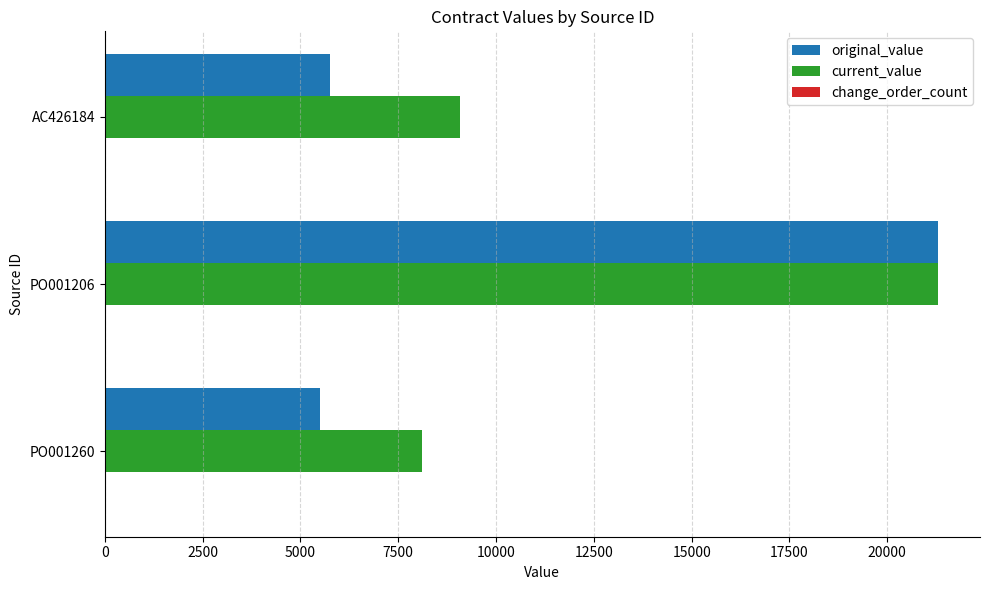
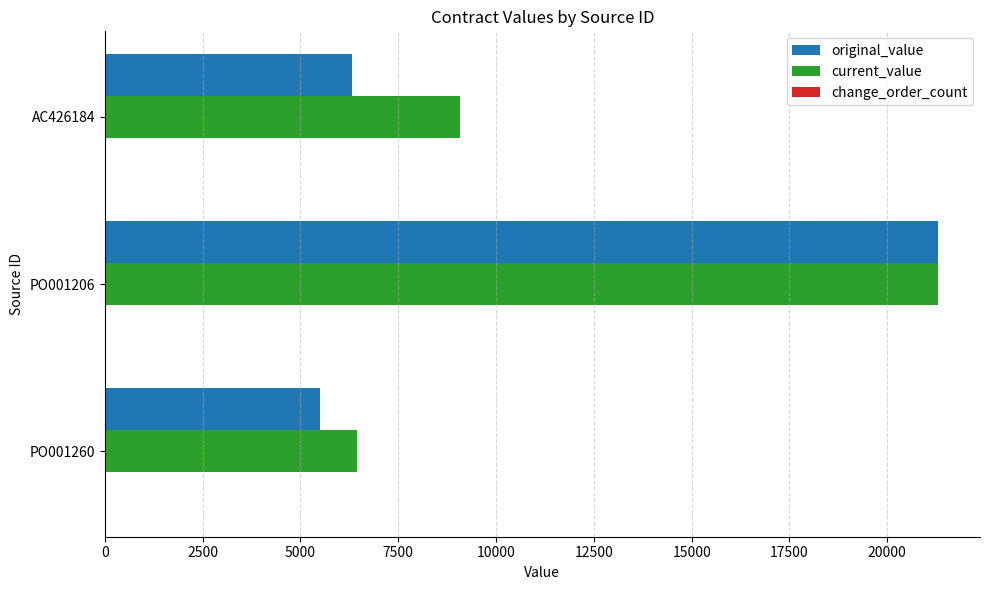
original_value, AC426184: 5800 -> 6300
current_value, PO001260: 8100 -> 6400
